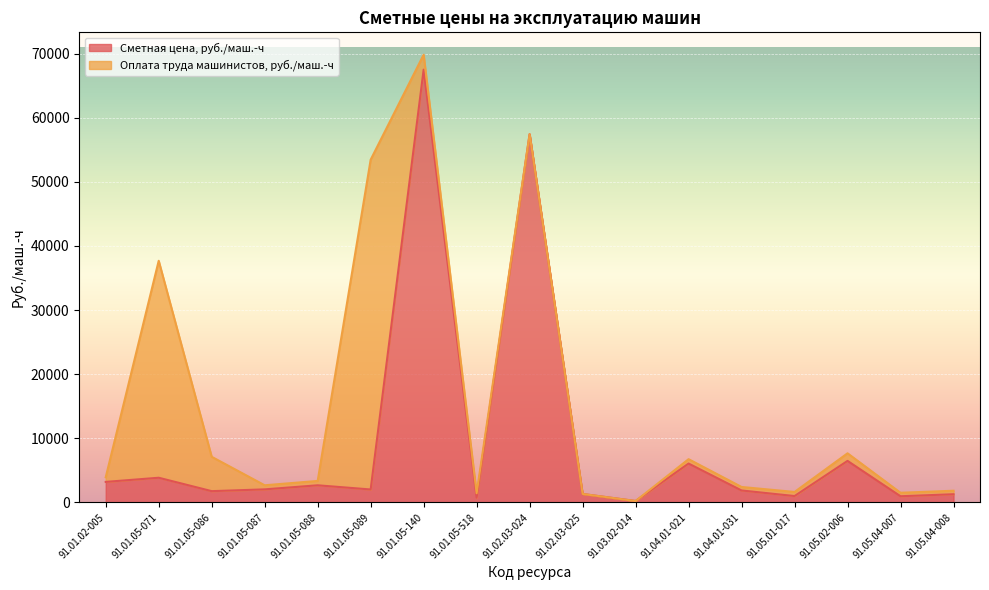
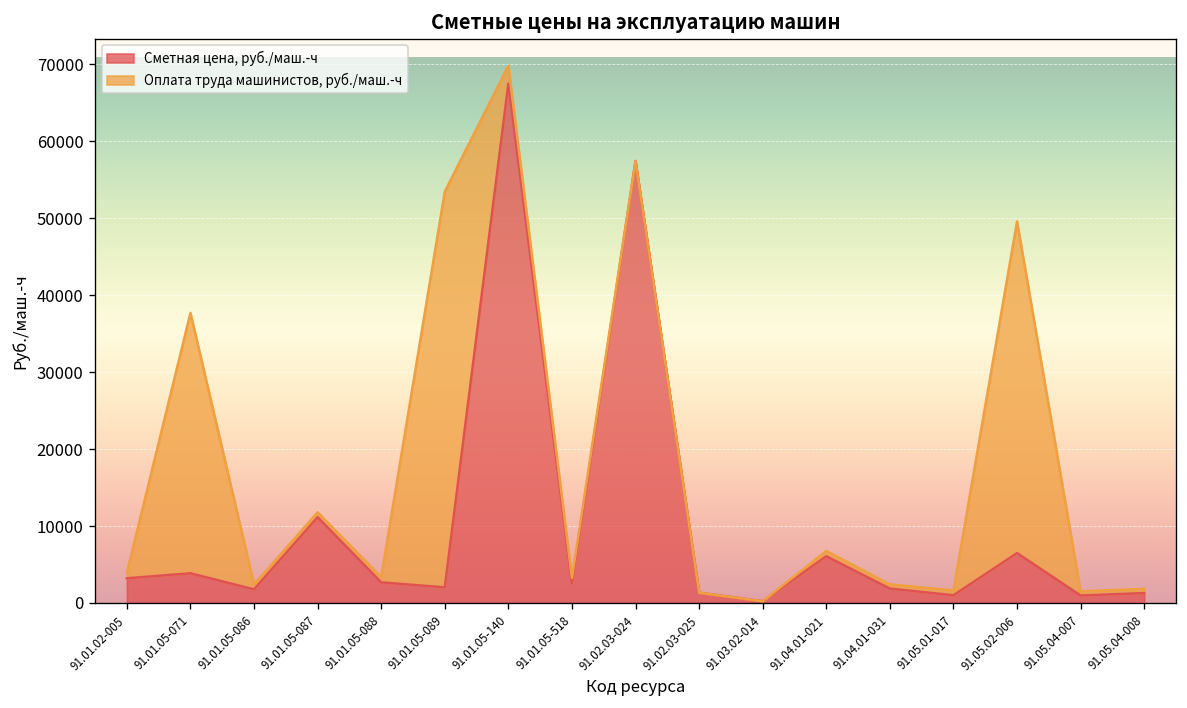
Оплата труда машинистов, руб./маш.-ч, 91.01.05-086: 5000 -> 1000
Сметная цена, руб./маш.-ч, 91.01.05-087: 2000 -> 11000
Сметная цена, руб./маш.-ч, 91.01.05-518: 1000 -> 3000
Оплата труда машинистов, руб./маш.-ч, 91.05.02-006: 1000 -> 43000
